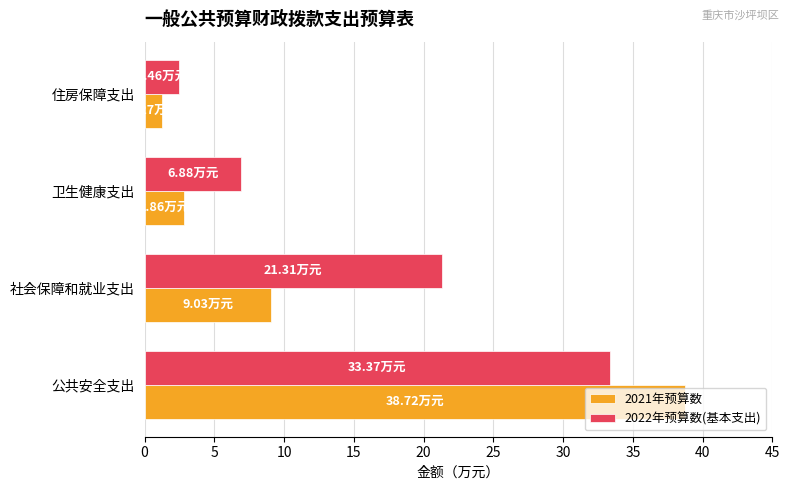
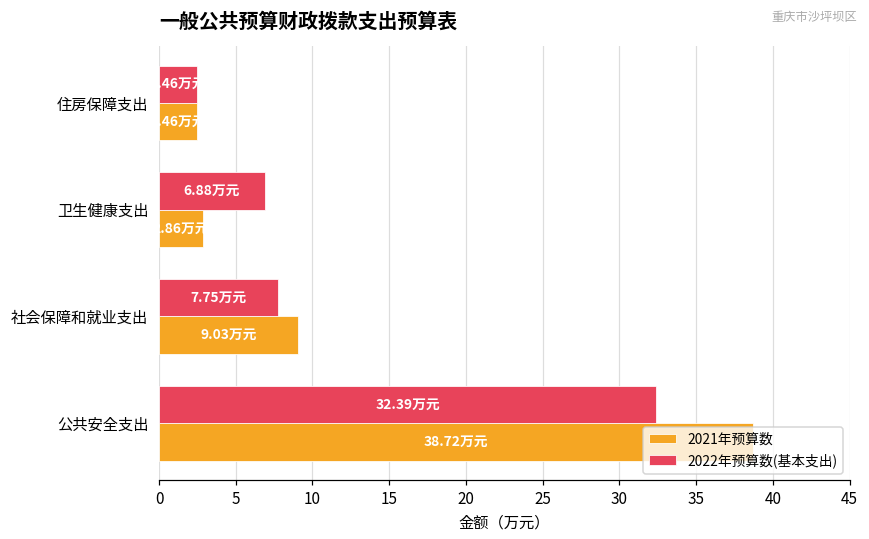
2021年预算数, 住房保障支出: 1.3 -> 2.5
2022年预算数(基本支出), 社会保障和就业支出: 21.31 -> 7.75
2022年预算数(基本支出), 公共安全支出: 33.37 -> 32.39
